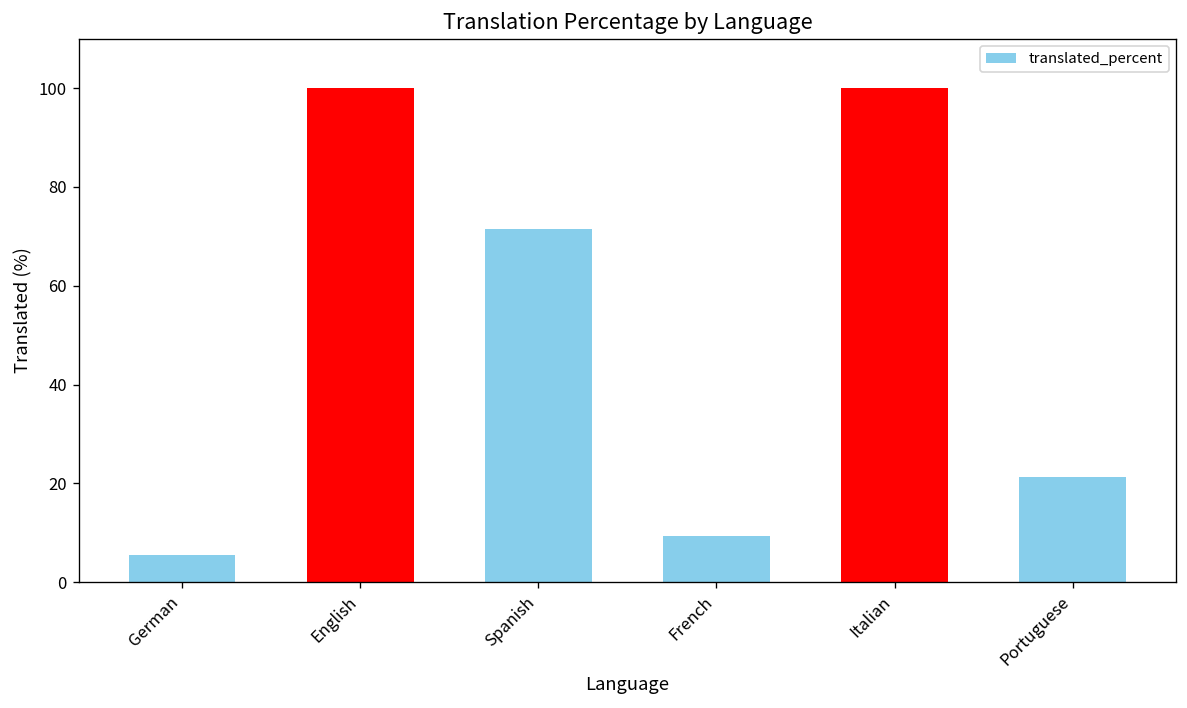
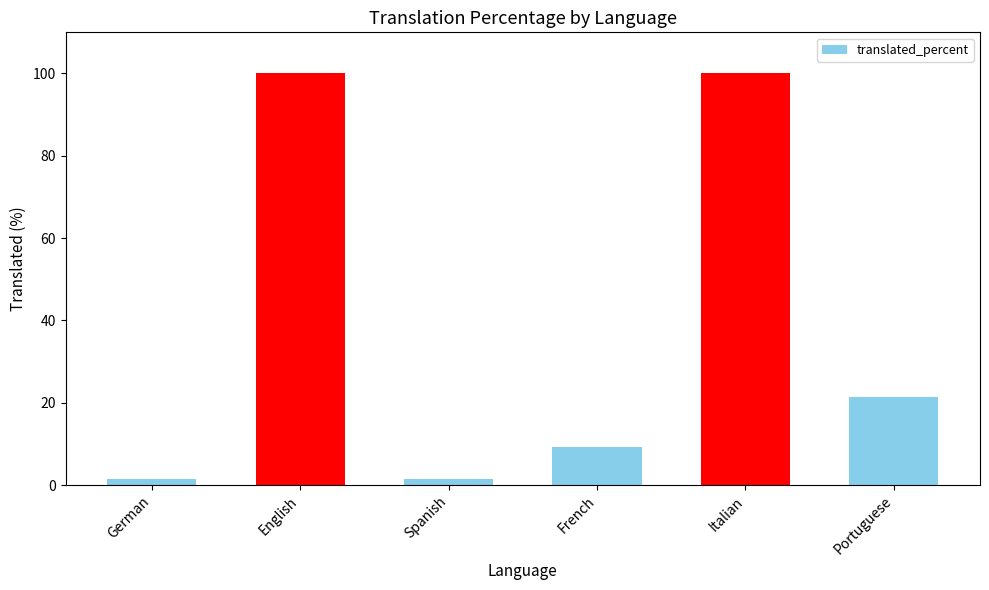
German: 5 -> 1
Spanish: 71 -> 1
